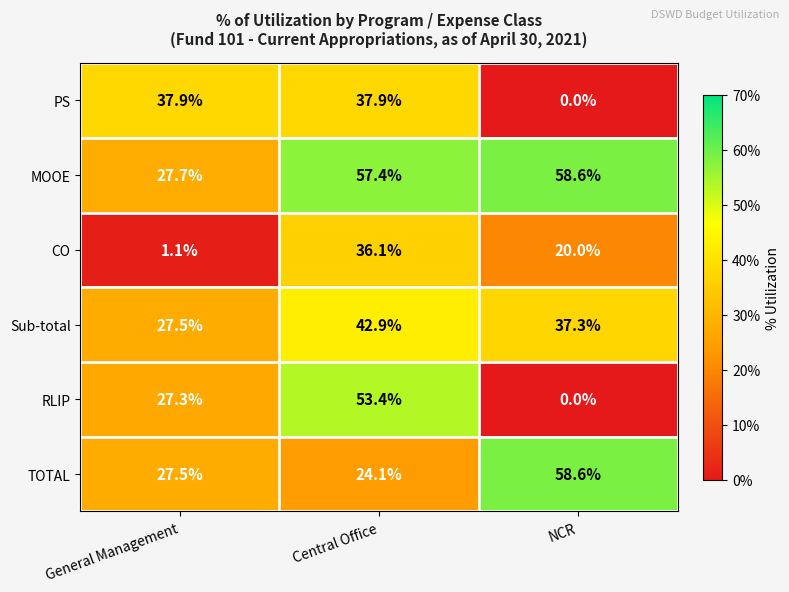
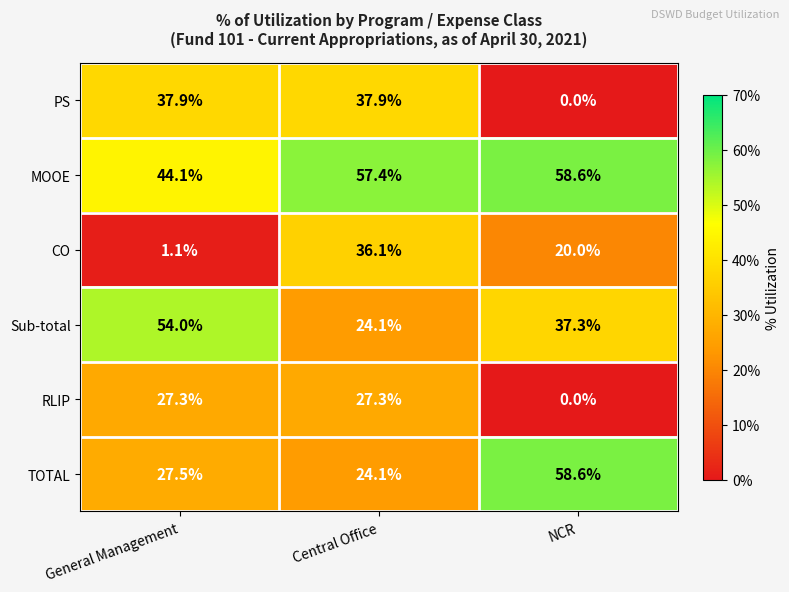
MOOE, General Management: 27.7% -> 44.1%
Sub-total, General Management: 27.5% -> 54.0%
Sub-total, Central Office: 42.9% -> 24.1%
RLIP, Central Office: 53.4% -> 27.3%
